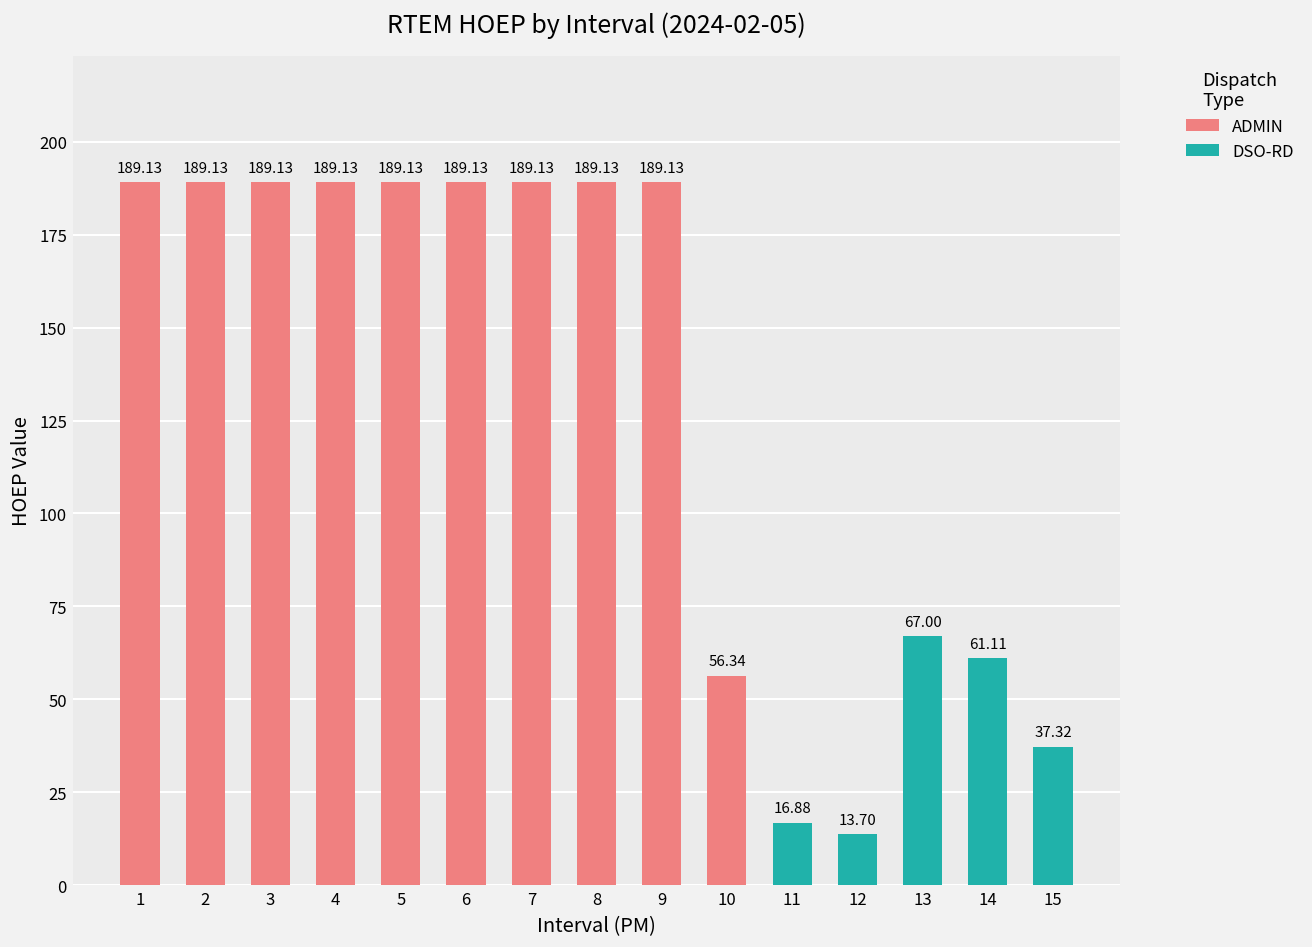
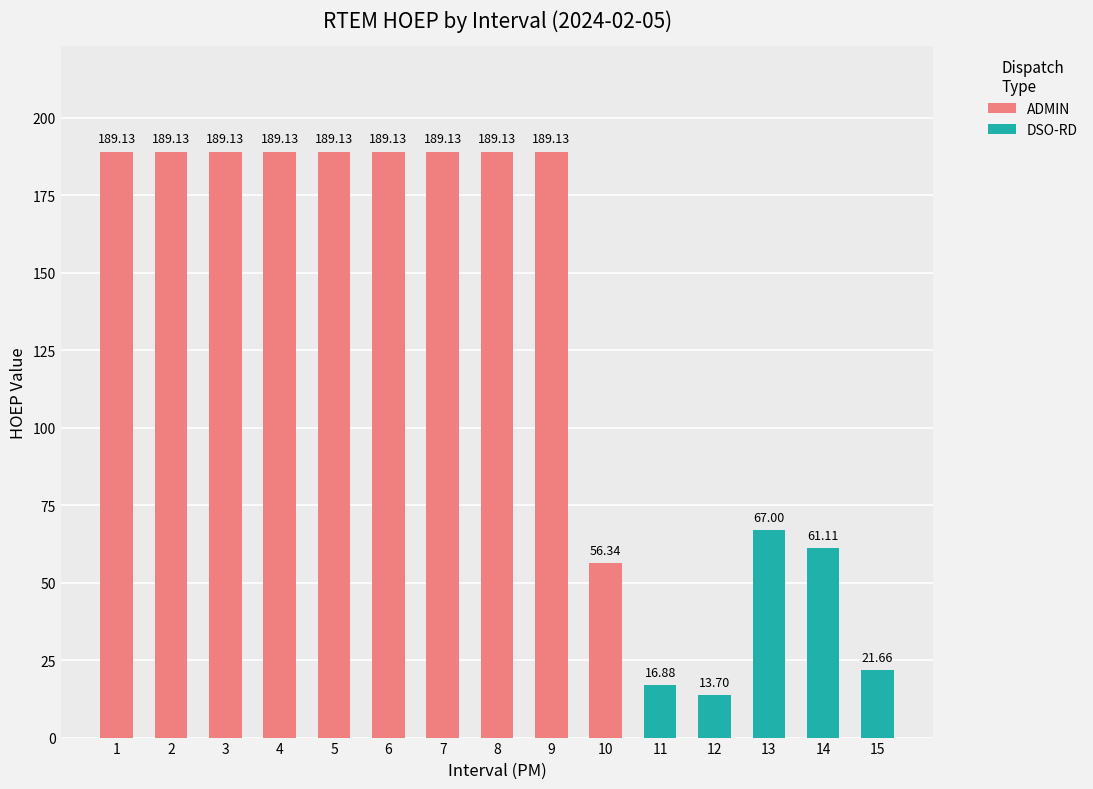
DSO-RD, 15: 37.32 -> 21.66
